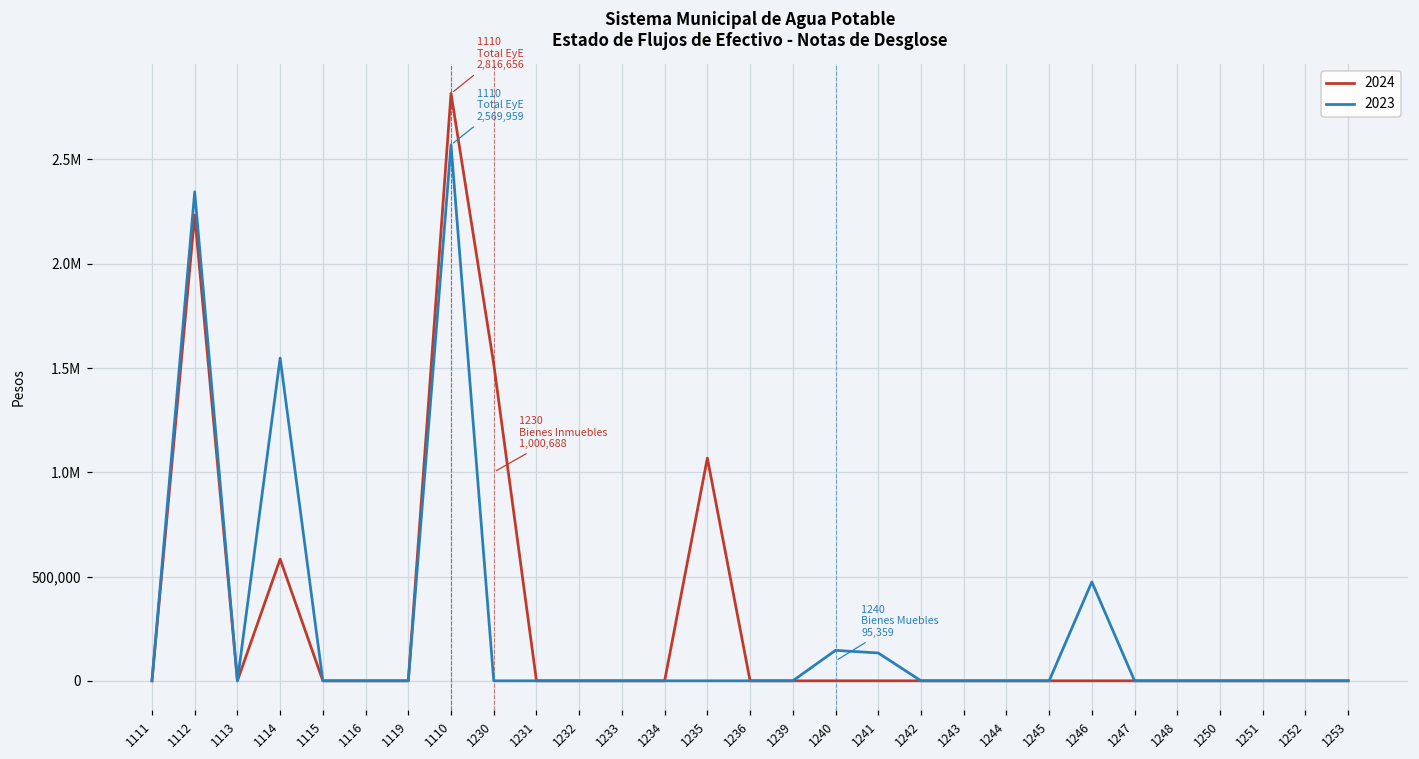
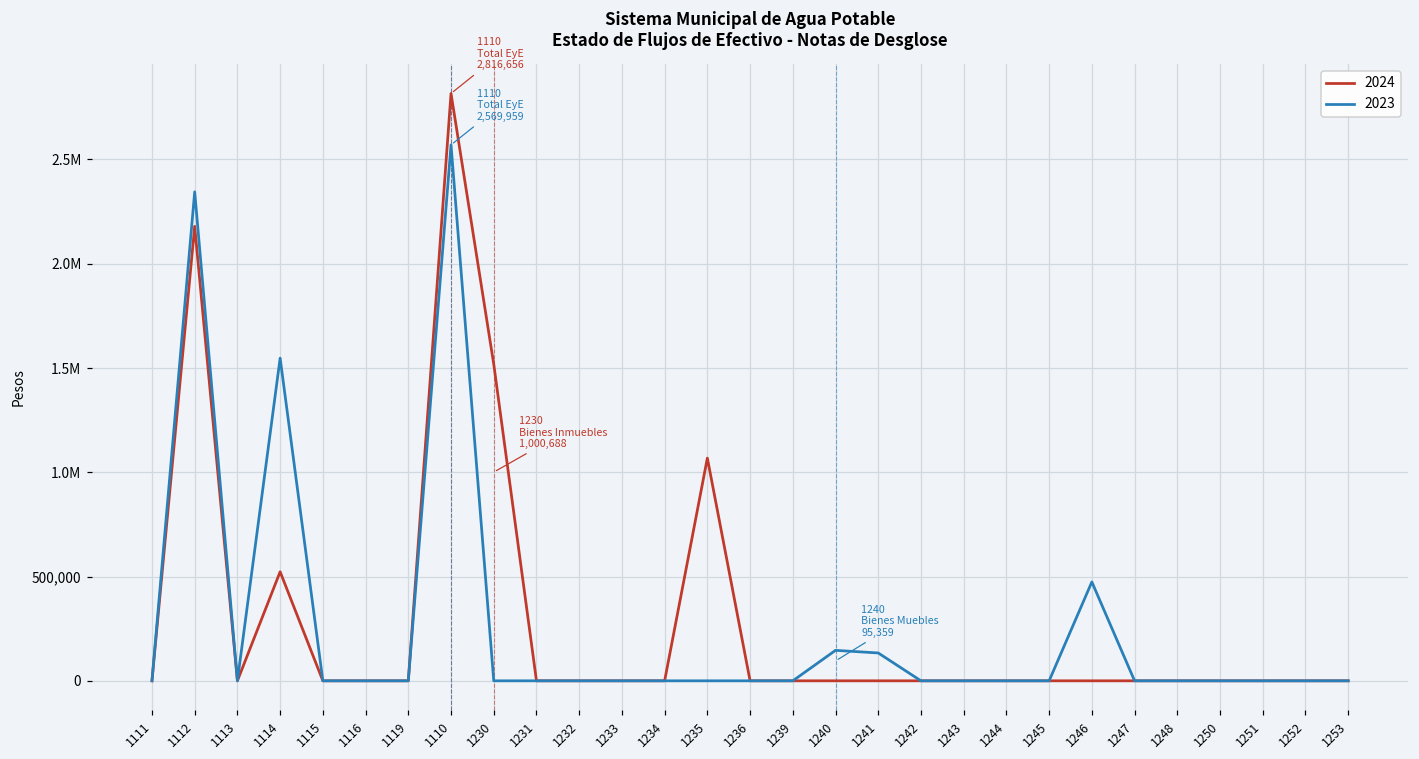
2024, 1112: 2,230,000 -> 2,180,000
2024, 1114: 580,000 -> 520,000
